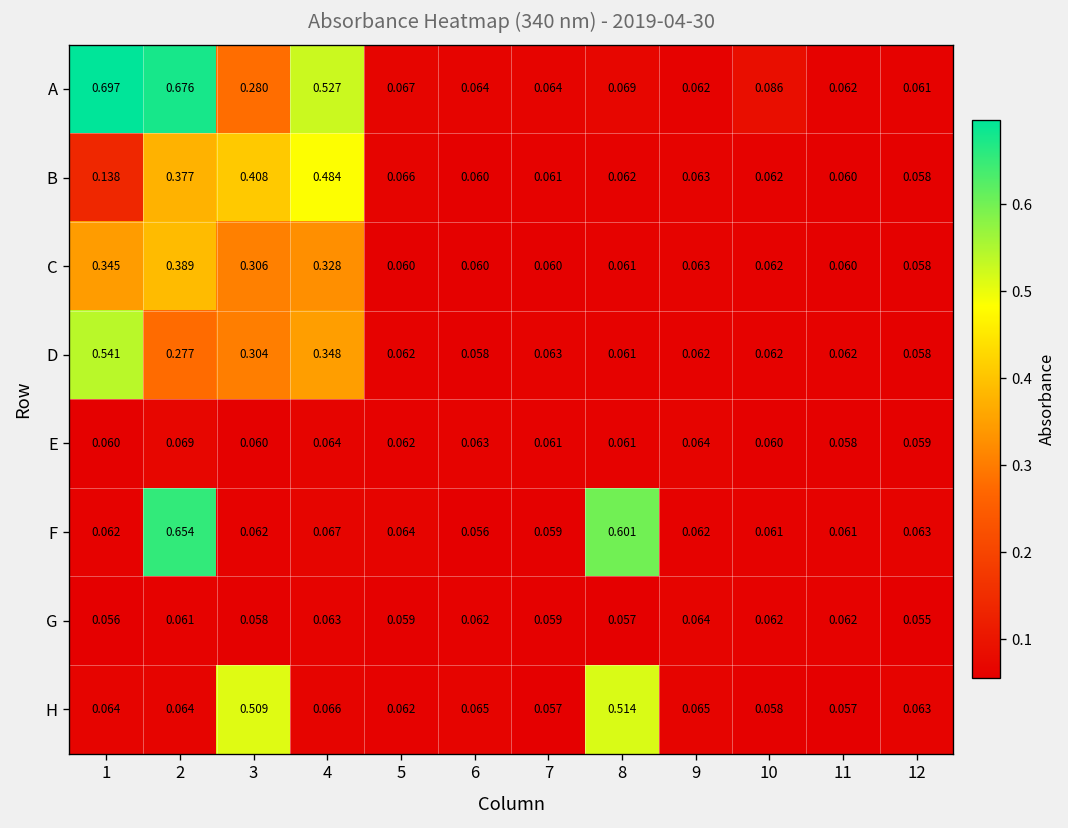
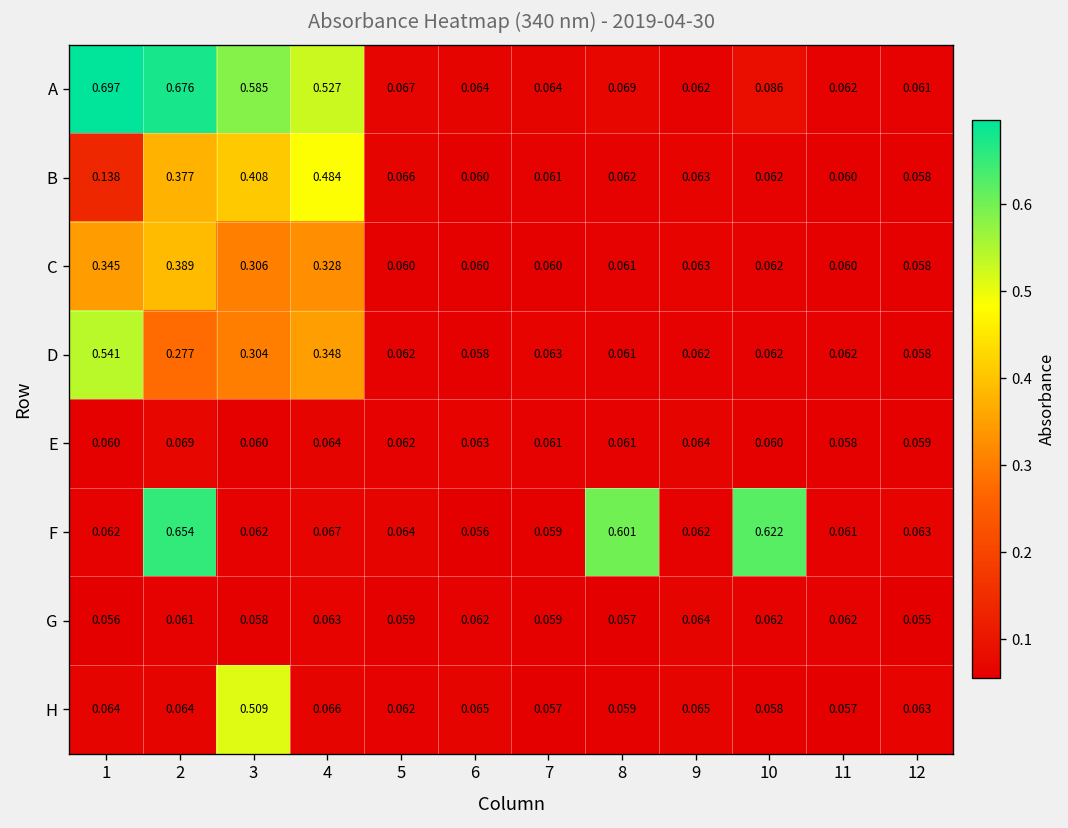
A, 3: 0.280 -> 0.585
F, 10: 0.061 -> 0.622
H, 8: 0.514 -> 0.059
